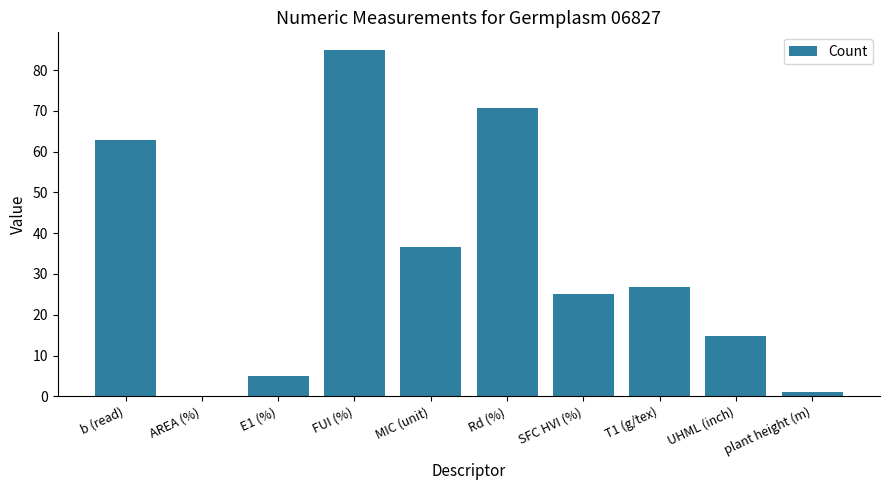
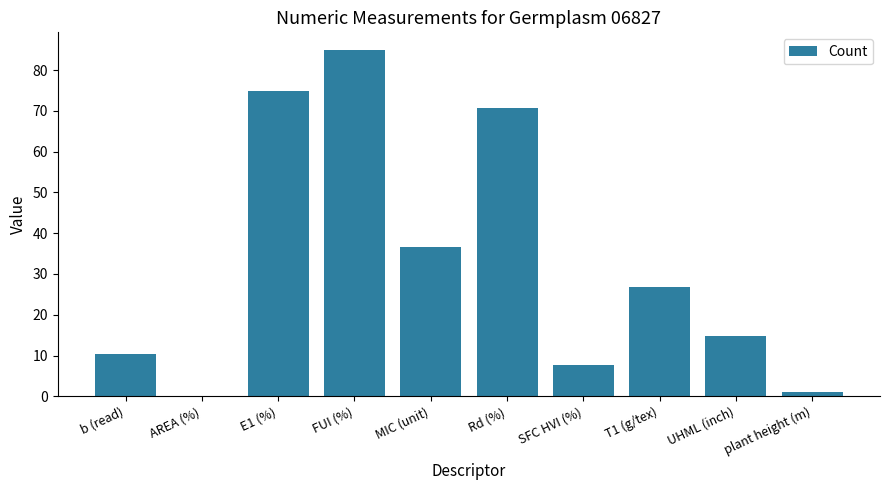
b (read): 63 -> 10
E1 (%): 5 -> 75
SFC HVI (%): 25 -> 8
